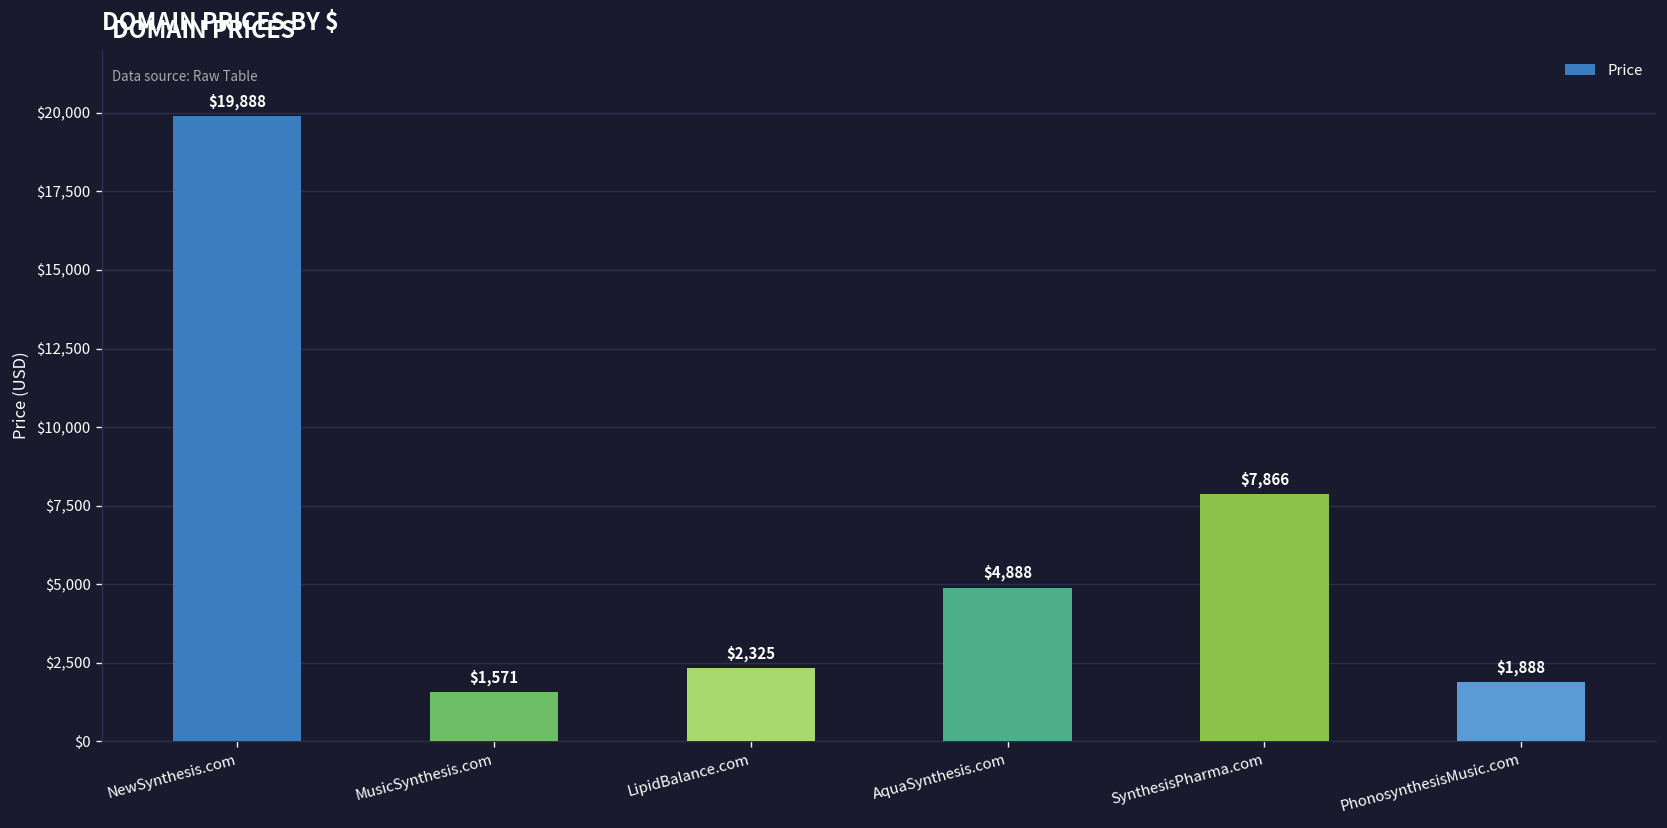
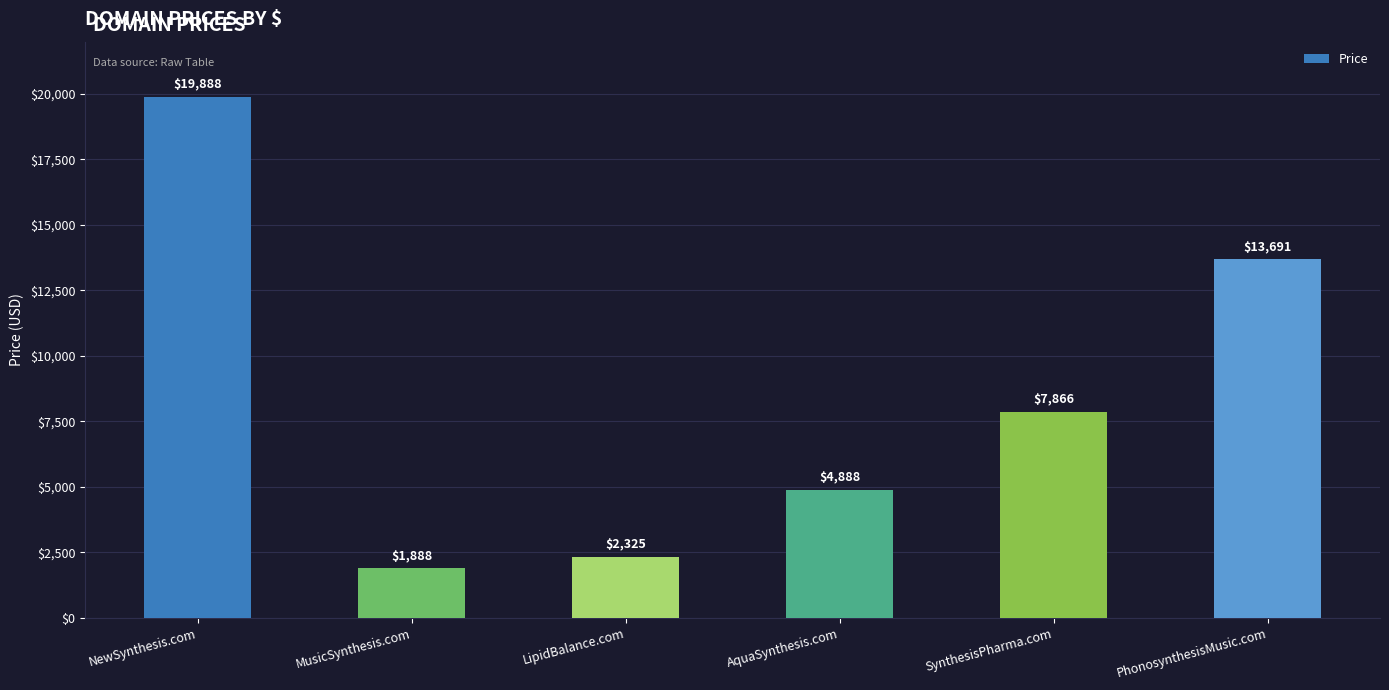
MusicSynthesis.com: $1,571 -> $1,888
PhonosynthesisMusic.com: $1,888 -> $13,691
